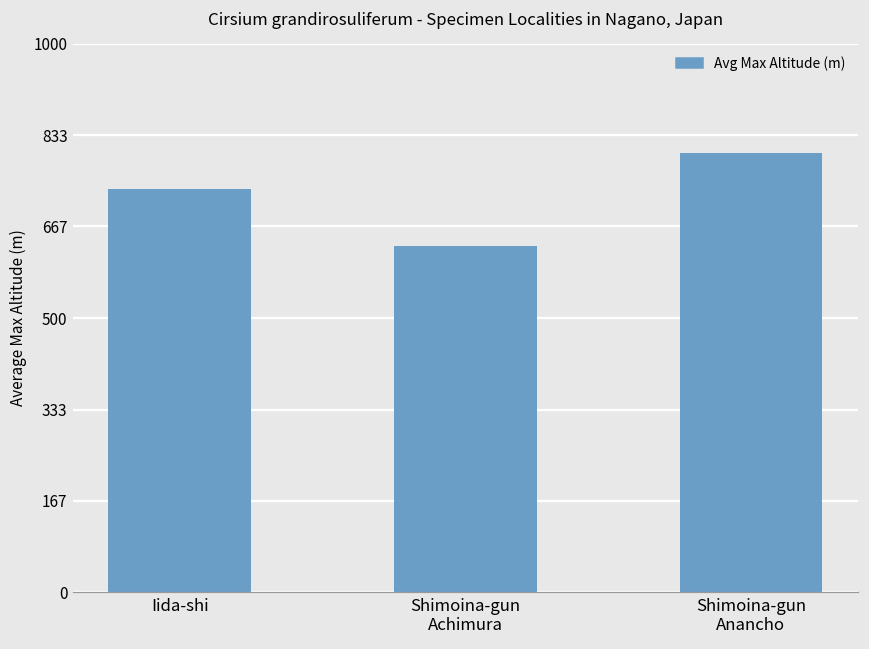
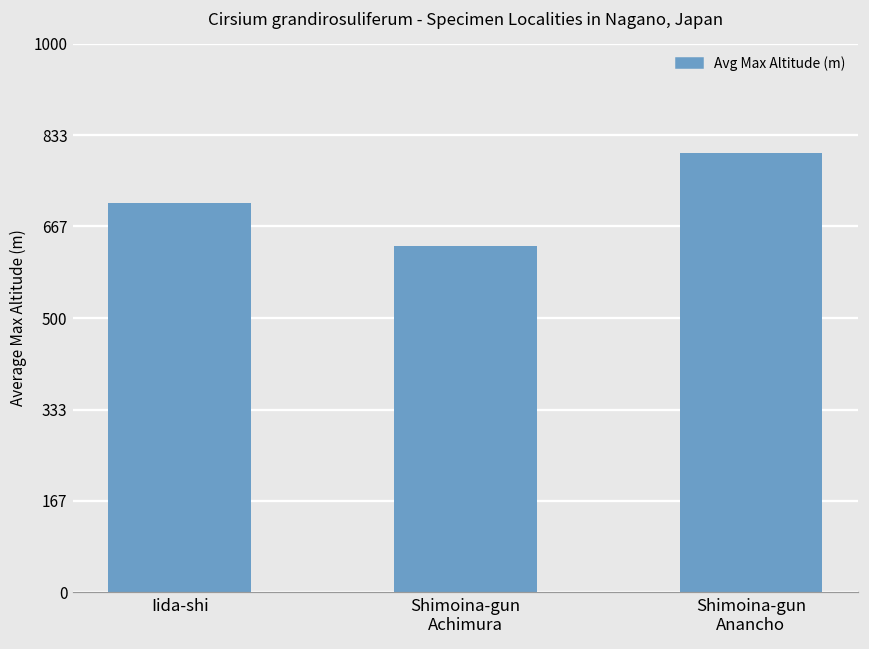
Iida-shi: 740 -> 710
